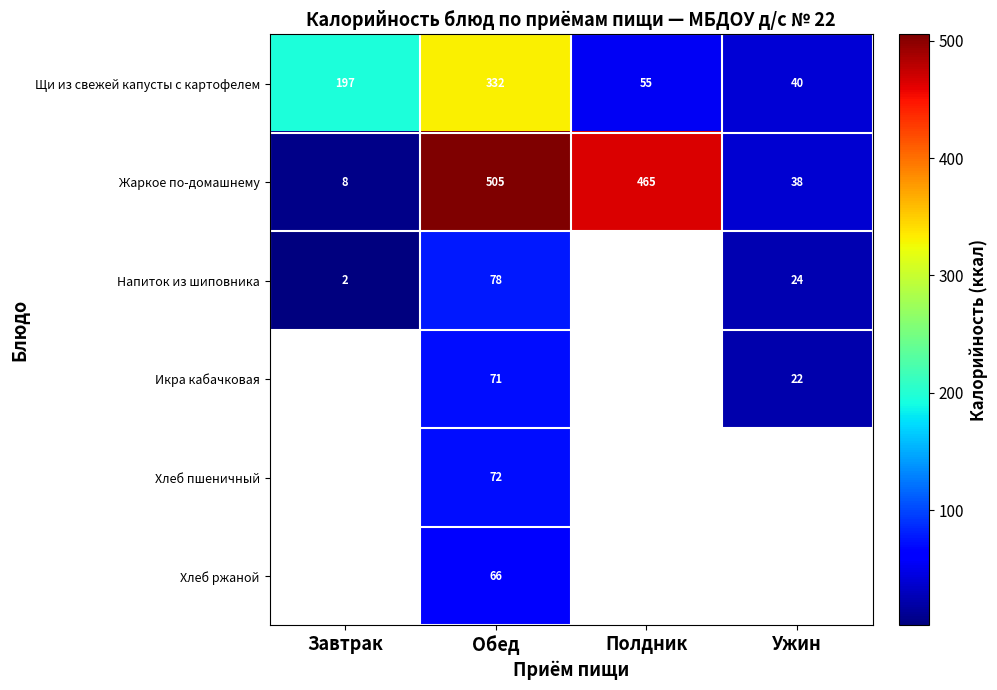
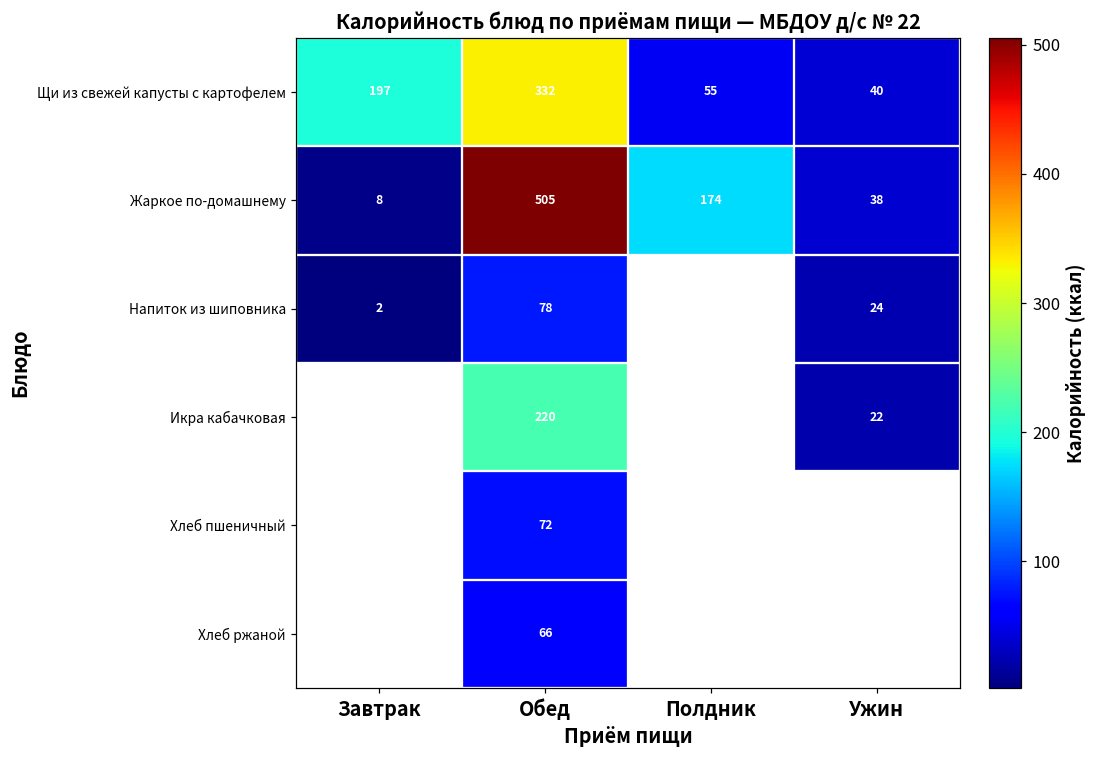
Жаркое по-домашнему, Полдник: 465 -> 174
Икра кабачковая, Обед: 71 -> 220
